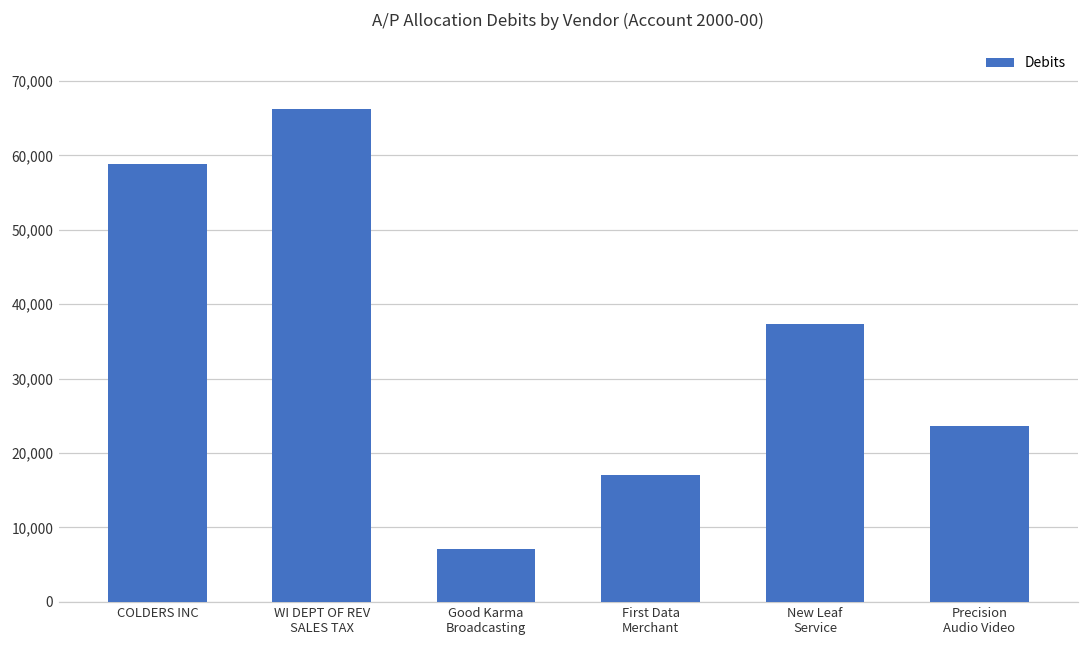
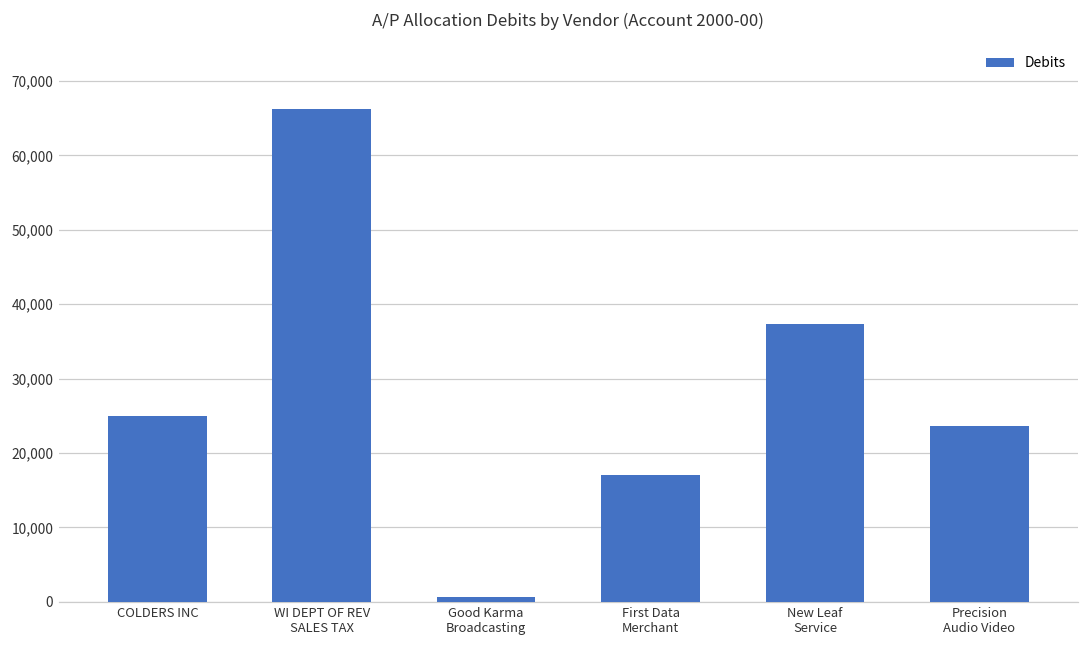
COLDERS INC: 59,000 -> 25,000
Good Karma Broadcasting: 7,000 -> 1,000
